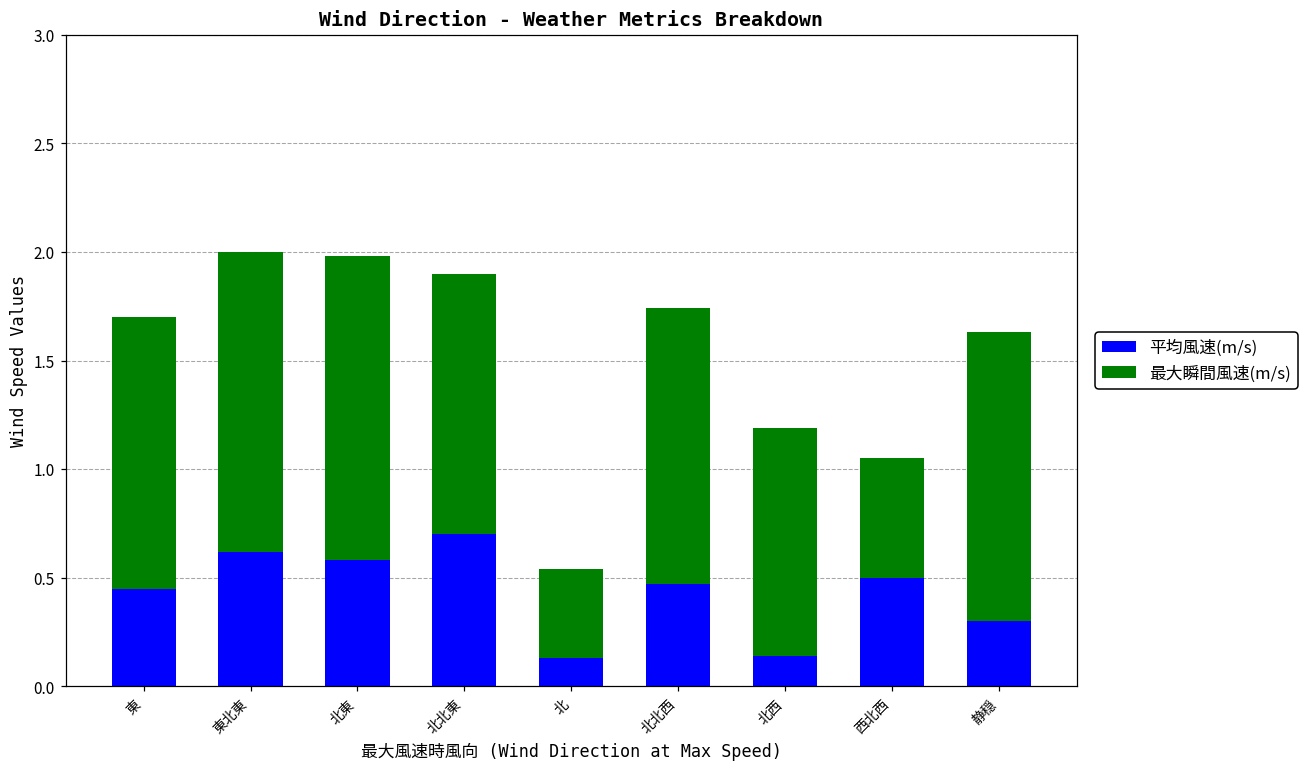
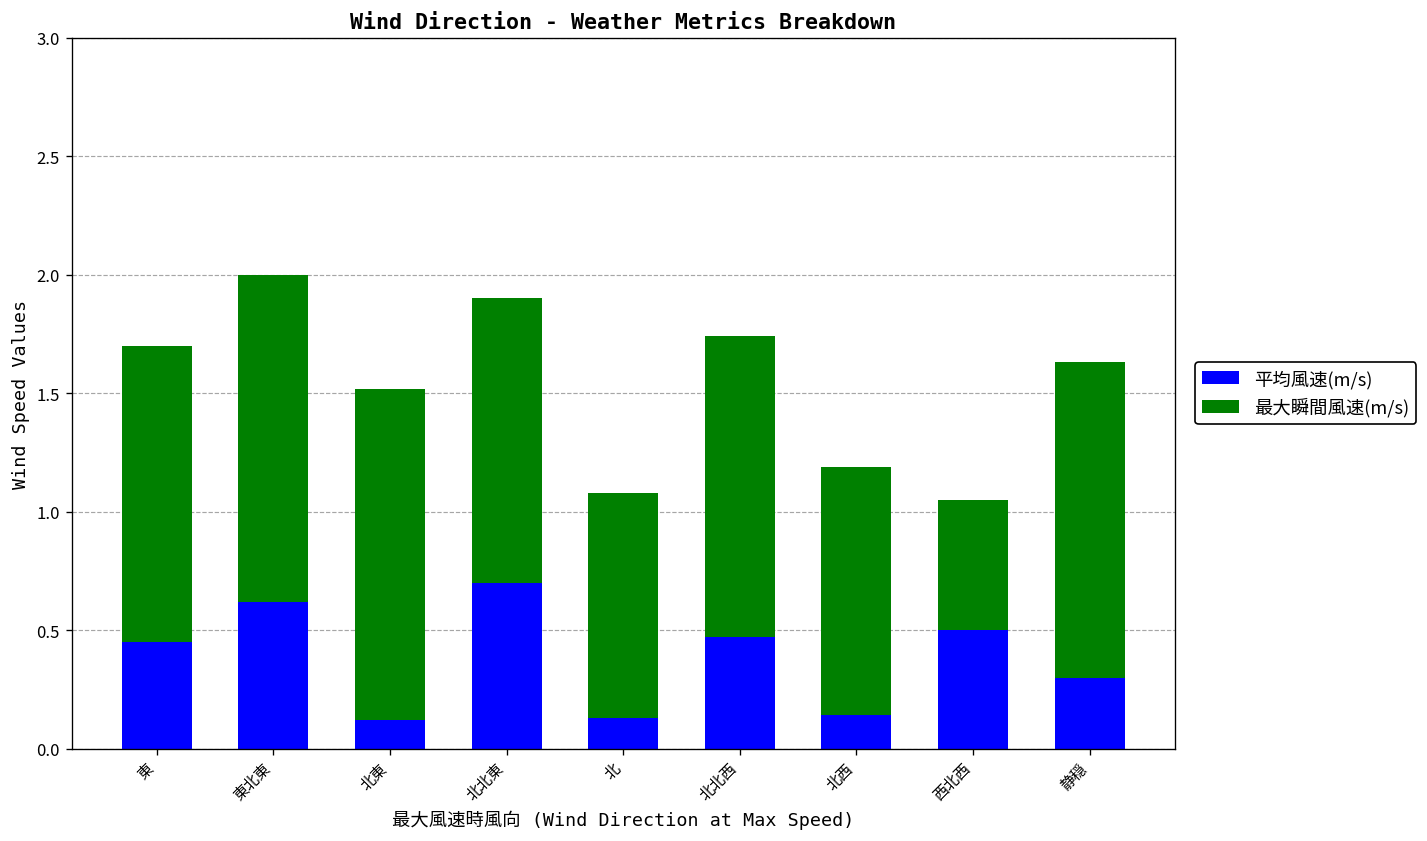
平均風速(m/s), 北東: 0.58 -> 0.12
最大瞬間風速(m/s), 北: 0.41 -> 0.95
